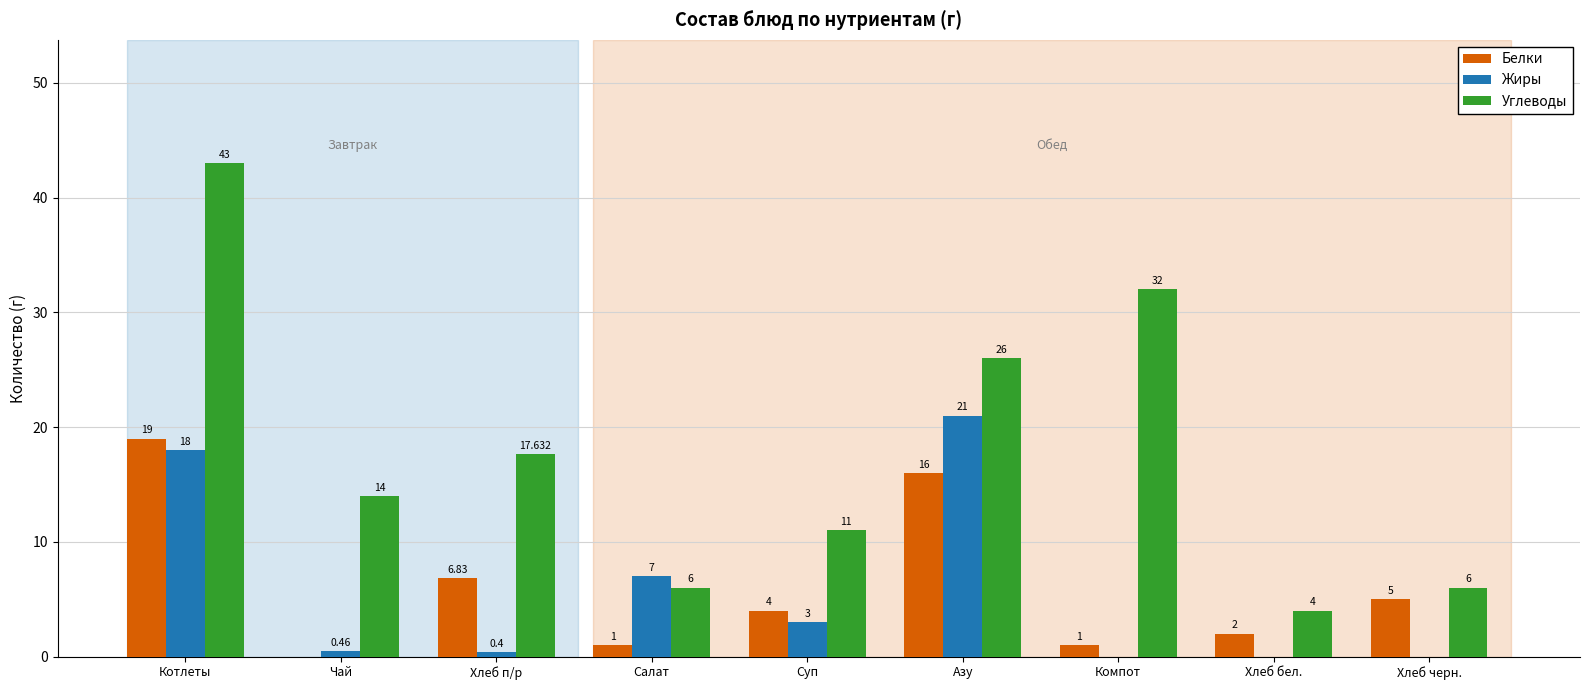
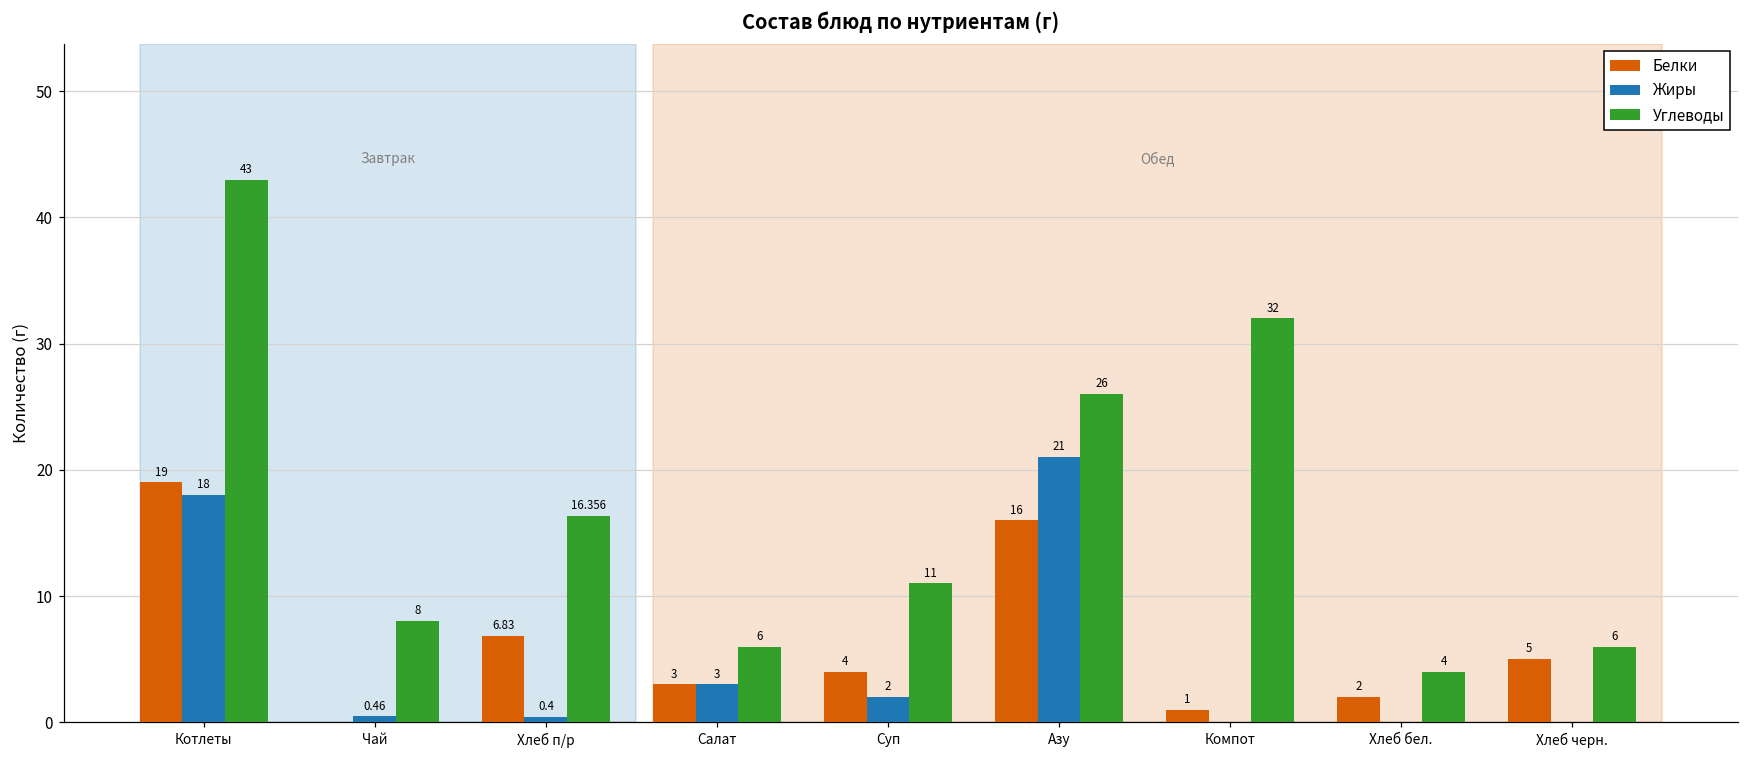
Углеводы, Чай: 14 -> 8
Углеводы, Хлеб п/р: 17.632 -> 16.356
Белки, Салат: 1 -> 3
Жиры, Салат: 7 -> 3
Жиры, Суп: 3 -> 2
